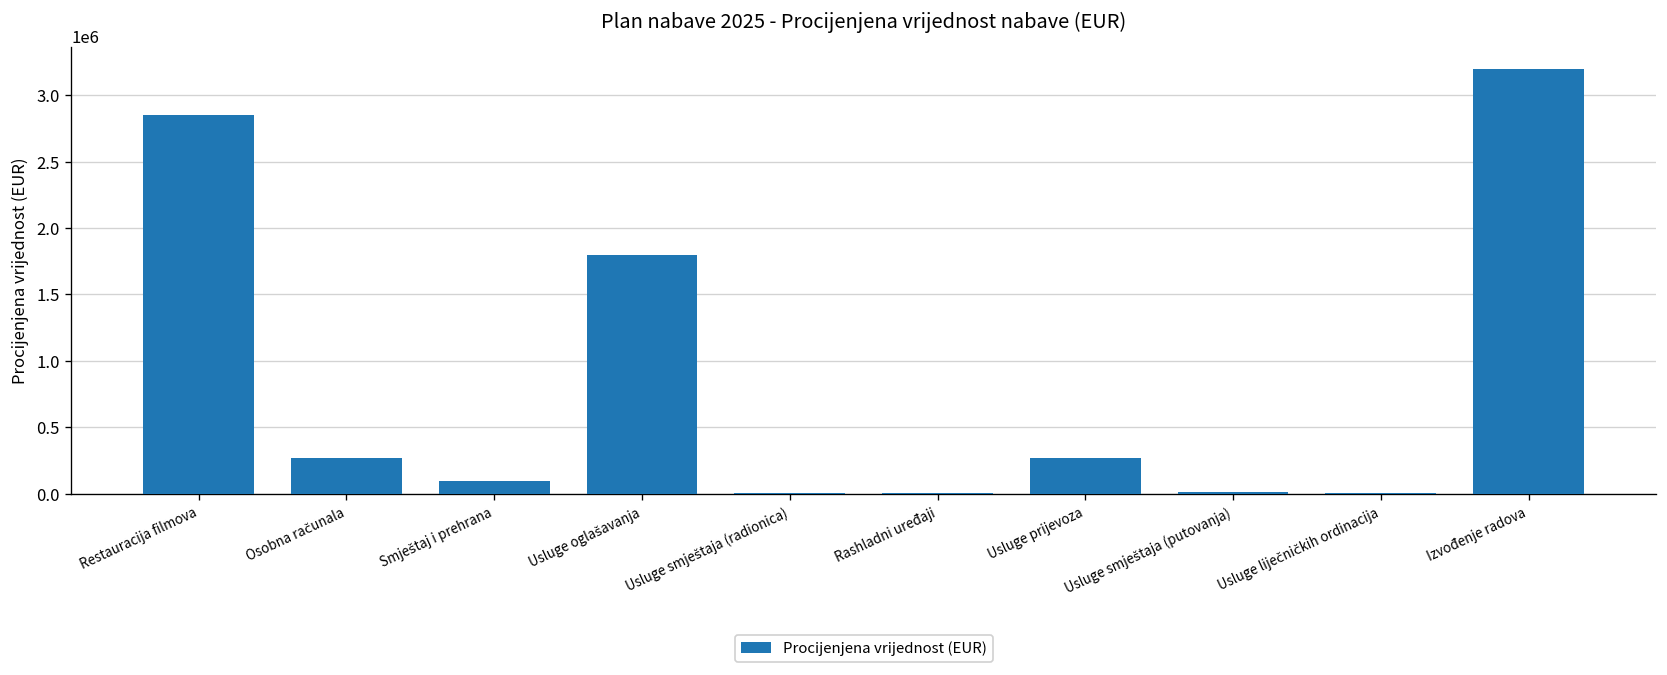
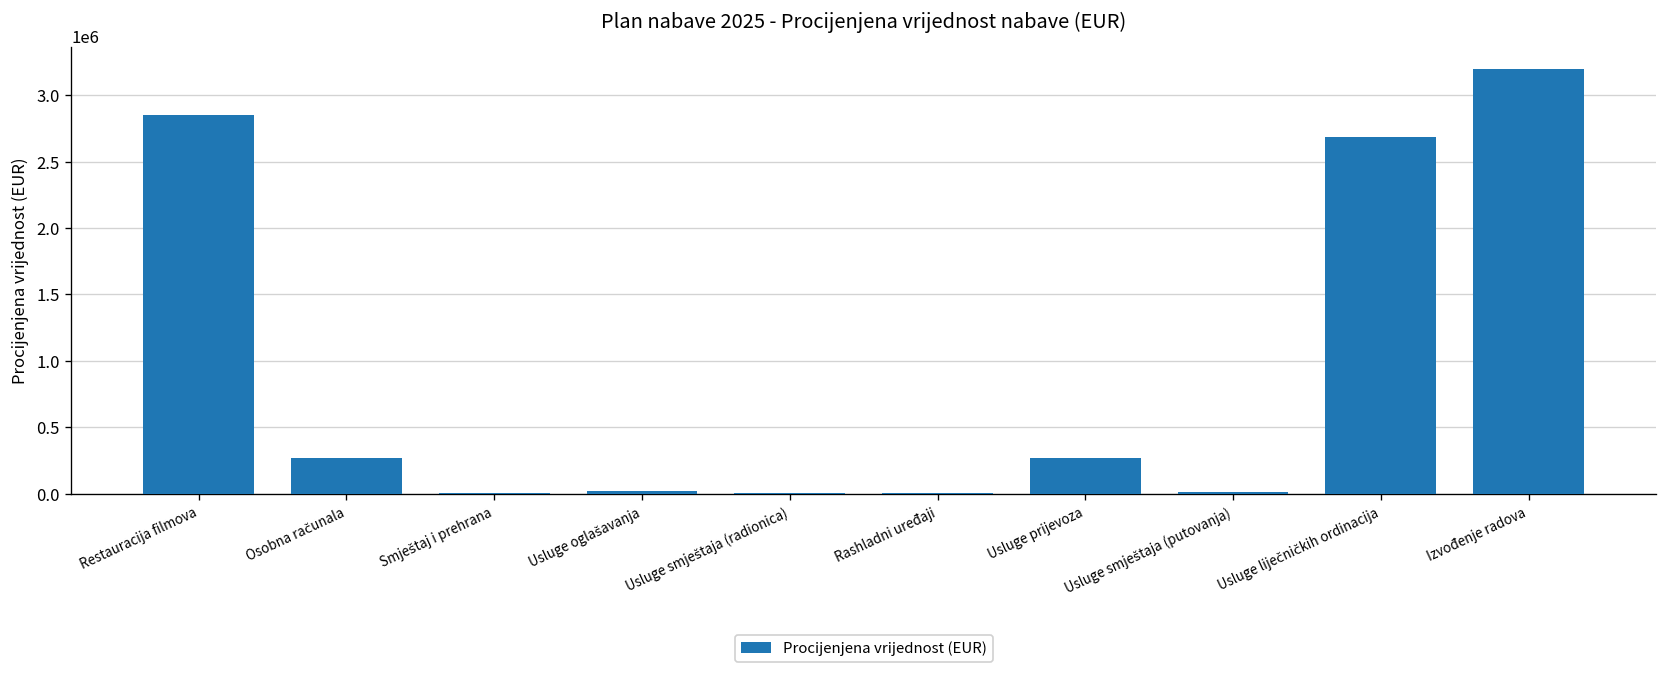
Smještaj i prehrana: 100000 -> 0
Usluge oglašavanja: 1800000 -> 20000
Usluge liječničkih ordinacija: 10000 -> 2680000
